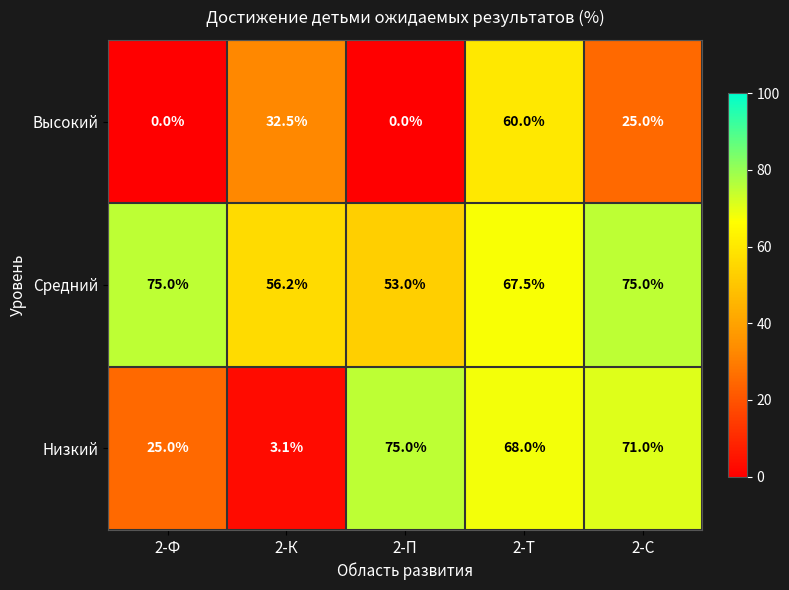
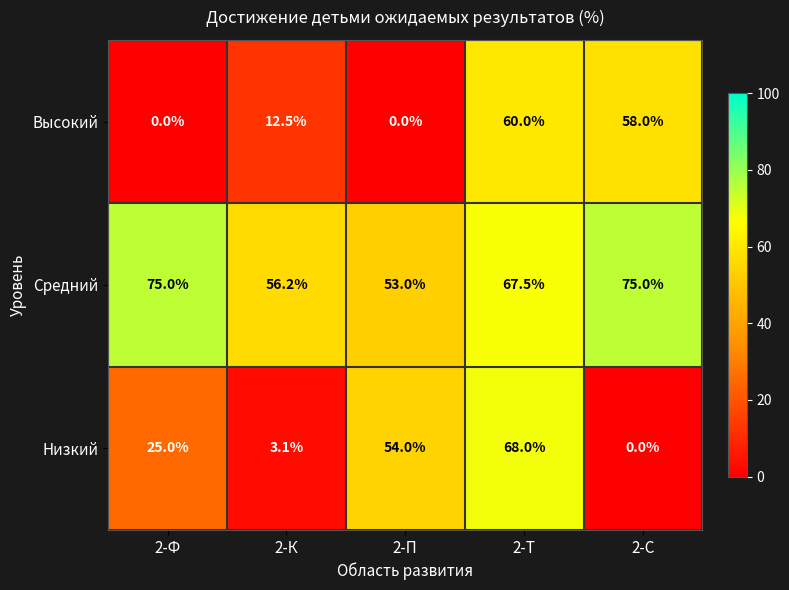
Высокий, 2-К: 32.5% -> 12.5%
Высокий, 2-С: 25.0% -> 58.0%
Низкий, 2-П: 75.0% -> 54.0%
Низкий, 2-С: 71.0% -> 0.0%
